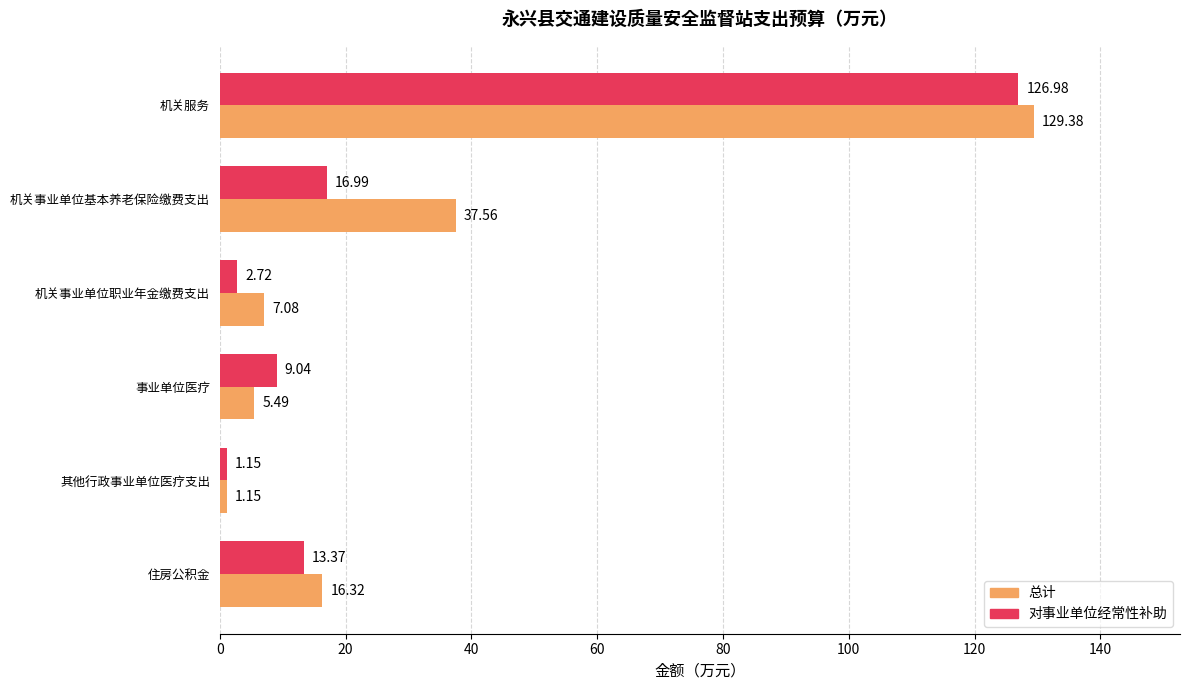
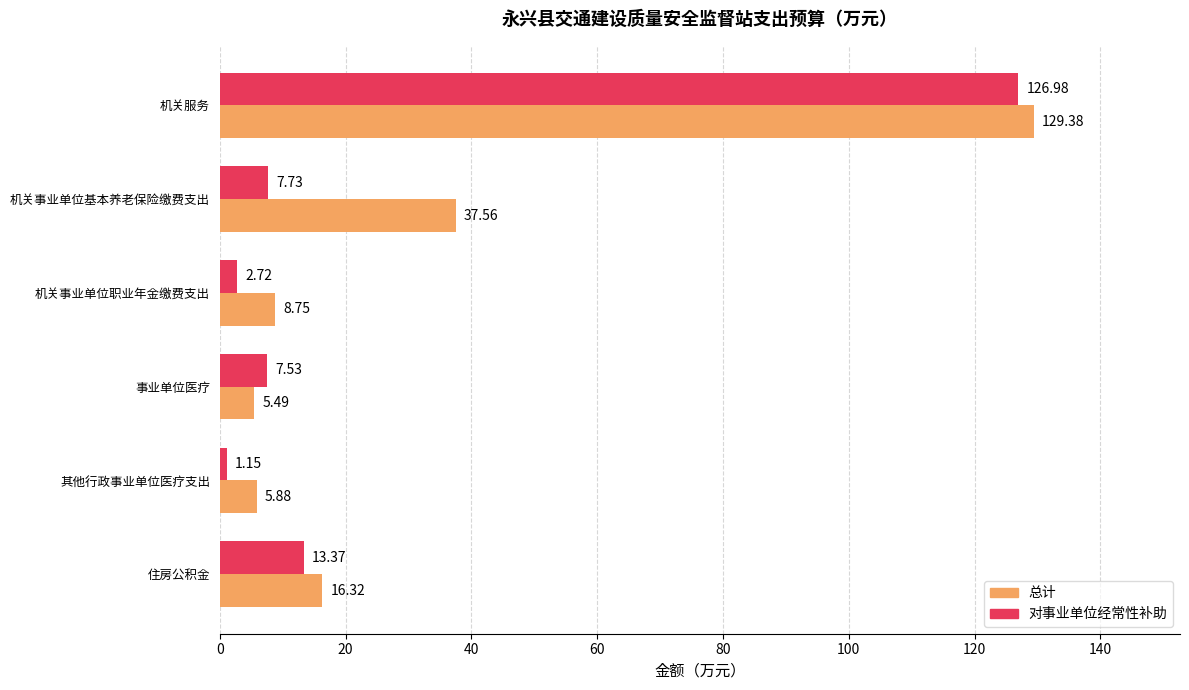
对事业单位经常性补助, 机关事业单位基本养老保险缴费支出: 16.99 -> 7.73
总计, 机关事业单位职业年金缴费支出: 7.08 -> 8.75
对事业单位经常性补助, 事业单位医疗: 9.04 -> 7.53
总计, 其他行政事业单位医疗支出: 1.15 -> 5.88
